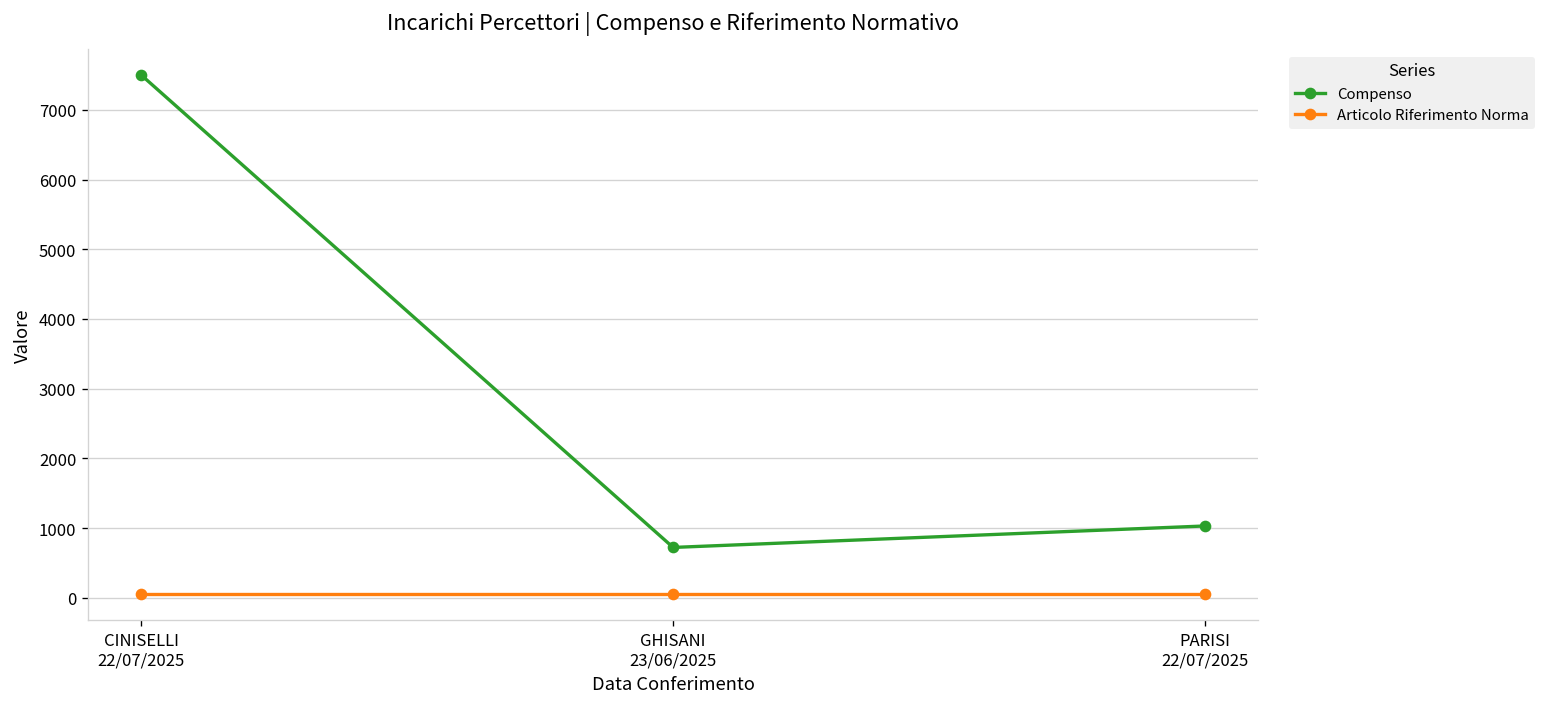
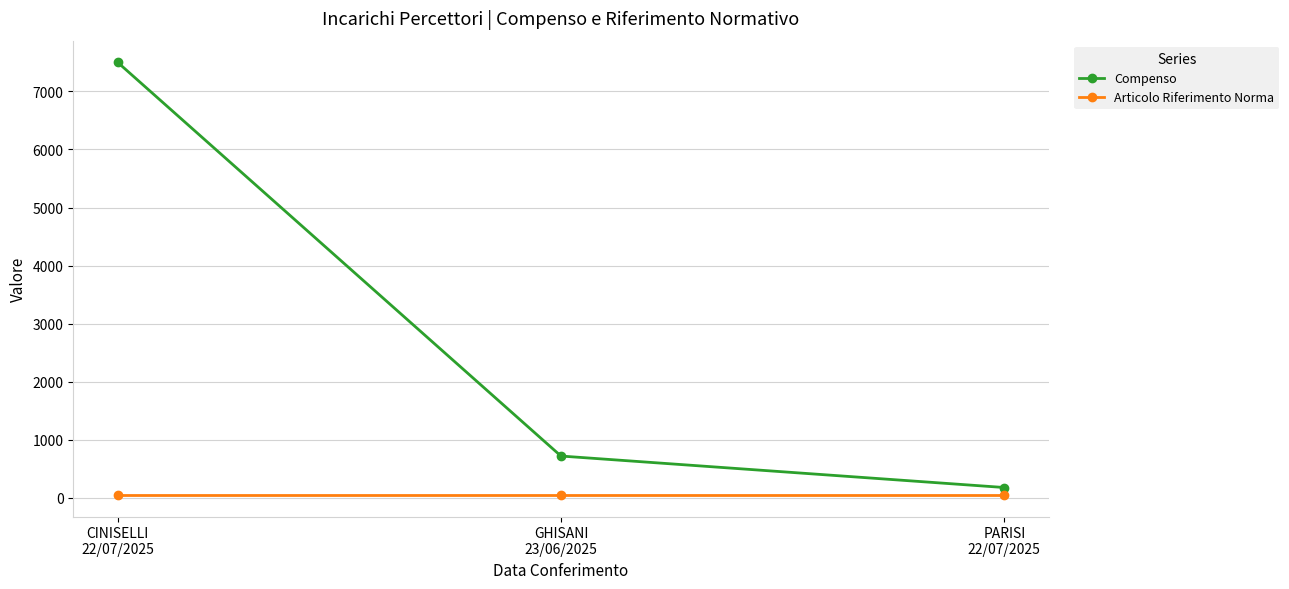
Compenso, PARISI 22/07/2025: 1000 -> 200
